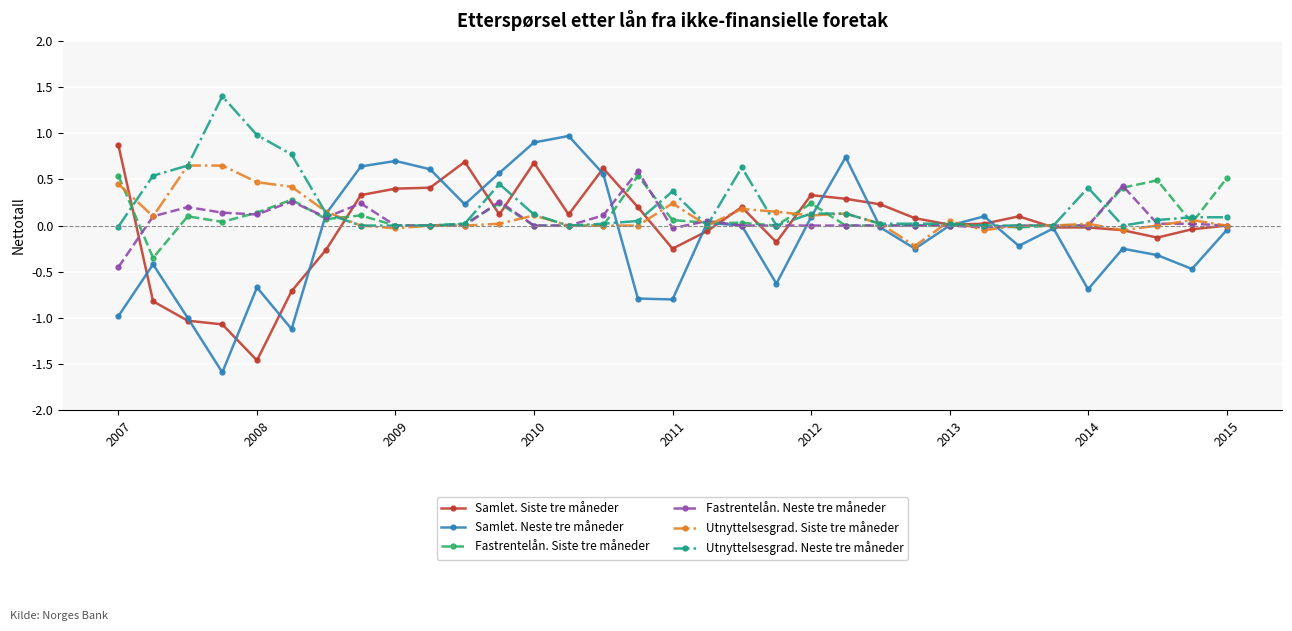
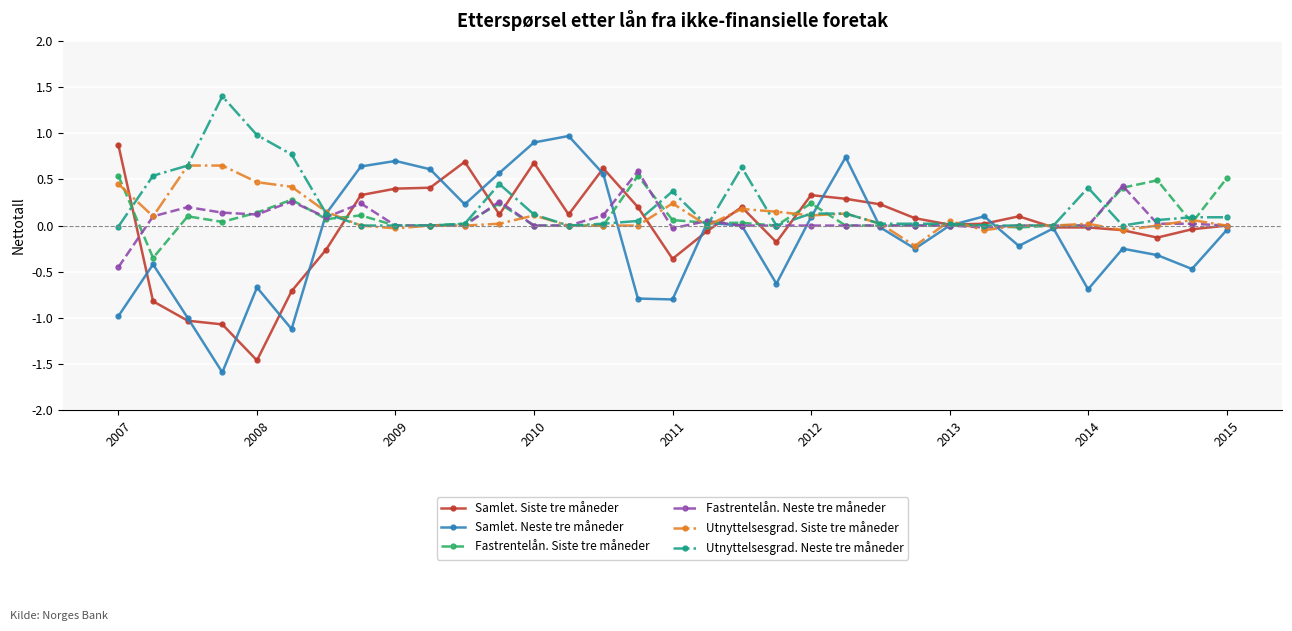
Samlet. Siste tre måneder, 2011: -0.3 -> -0.4
